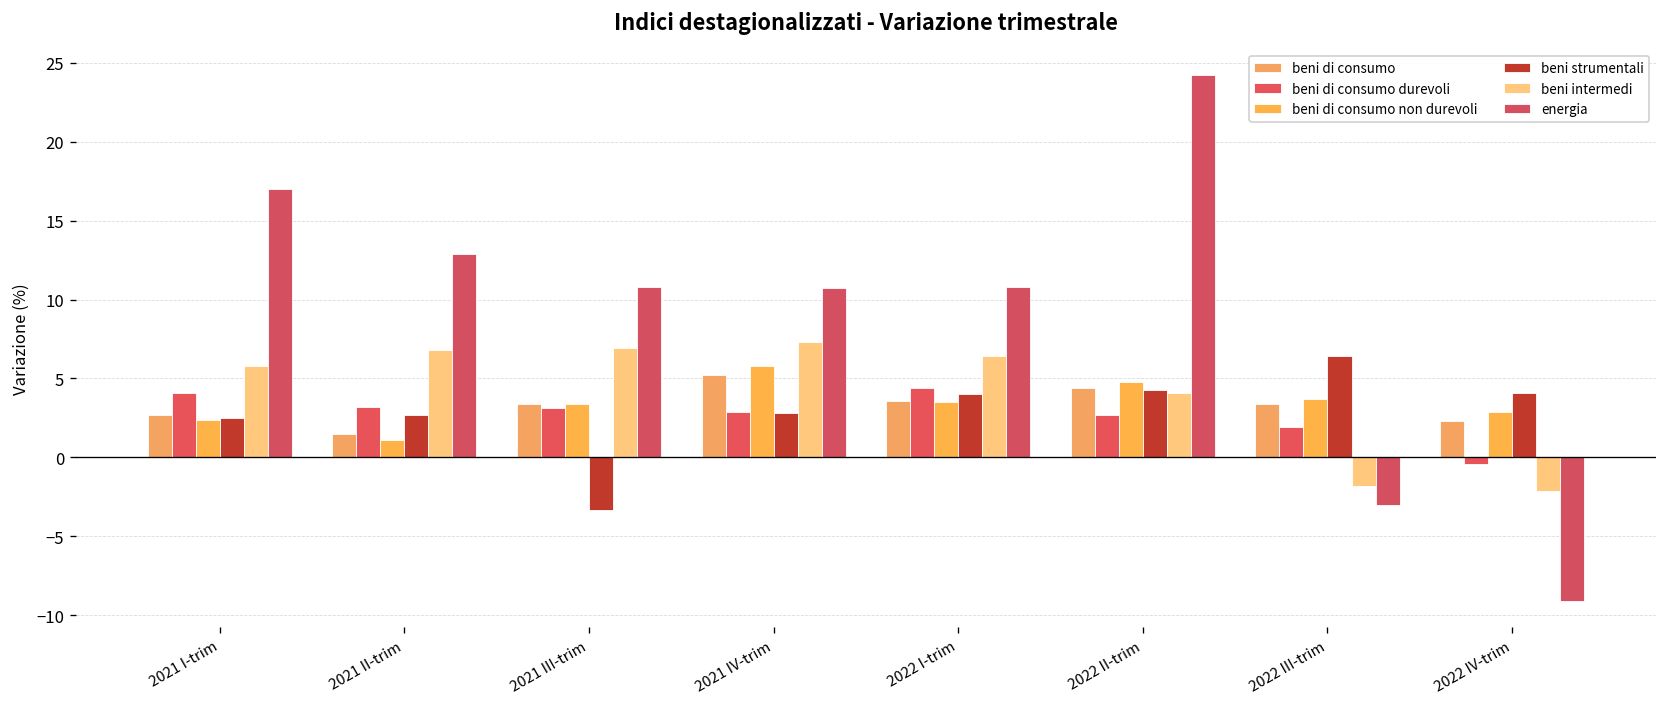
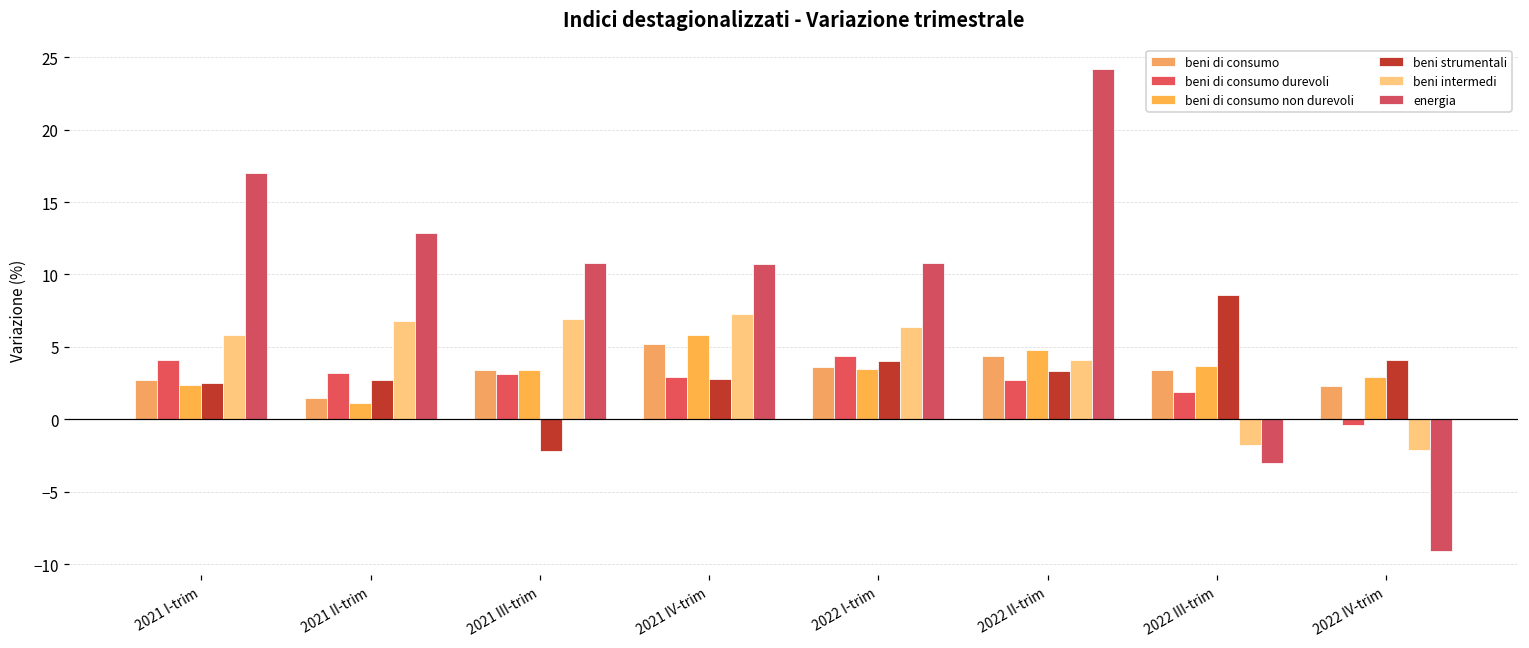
beni strumentali, 2021 III-trim: -3.3 -> -2.2
beni strumentali, 2022 II-trim: 4.3 -> 3.3
beni strumentali, 2022 III-trim: 6.4 -> 8.6
